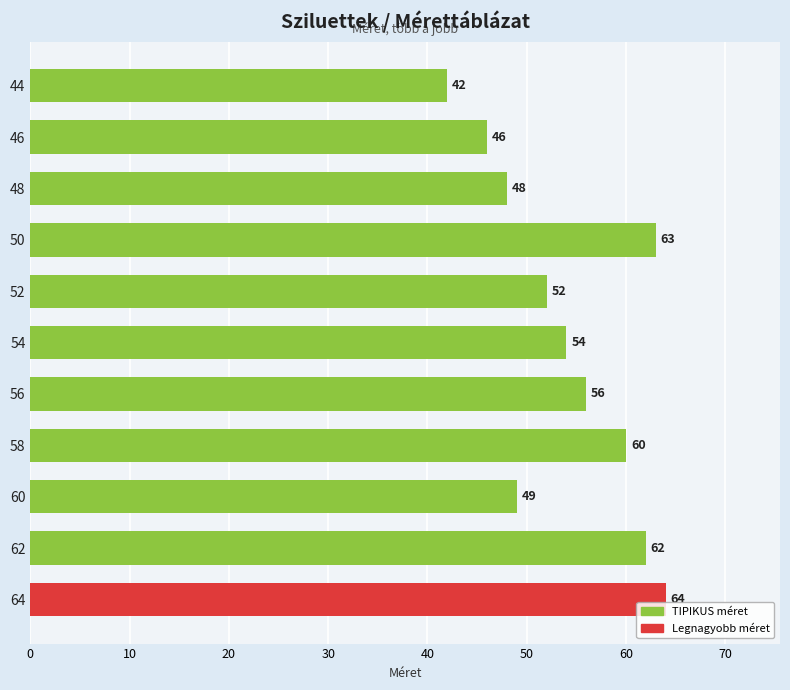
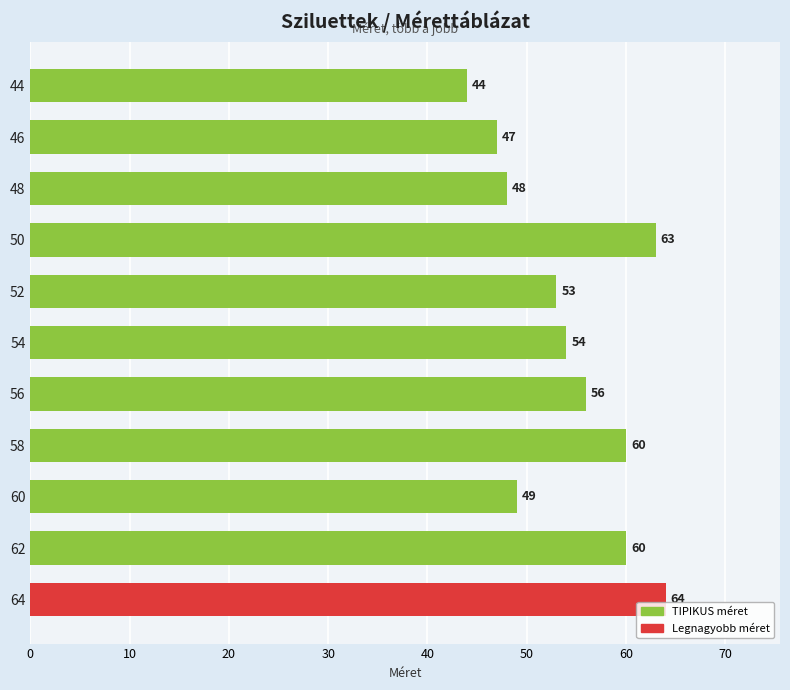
44: 42 -> 44
46: 46 -> 47
52: 52 -> 53
62: 62 -> 60
